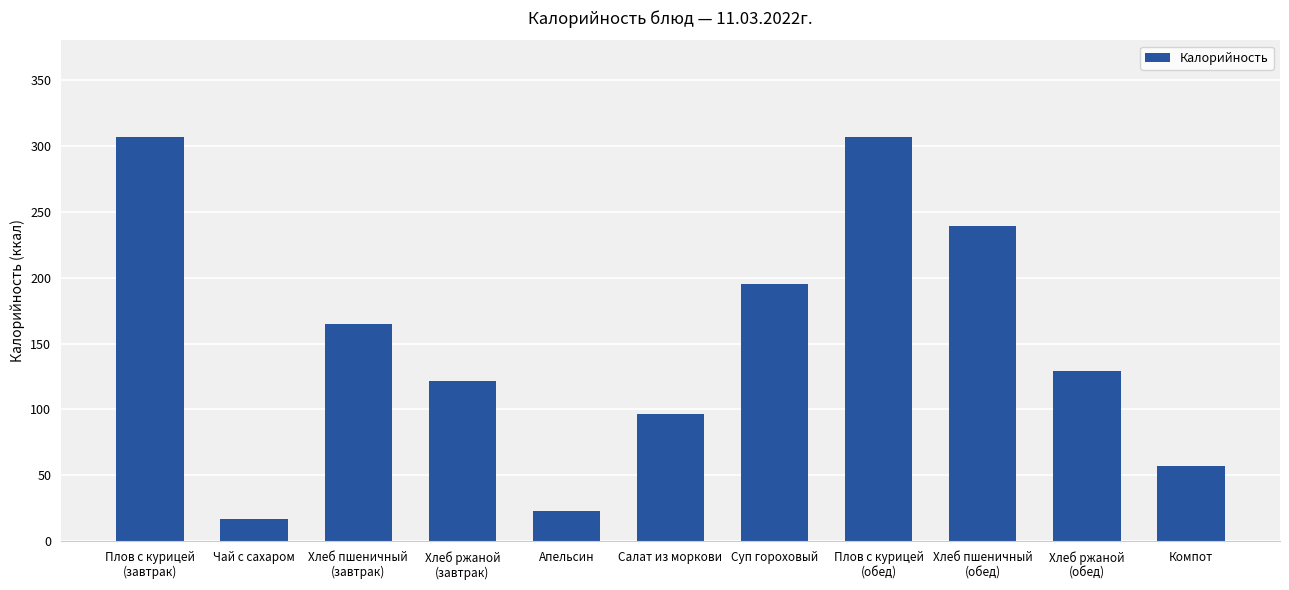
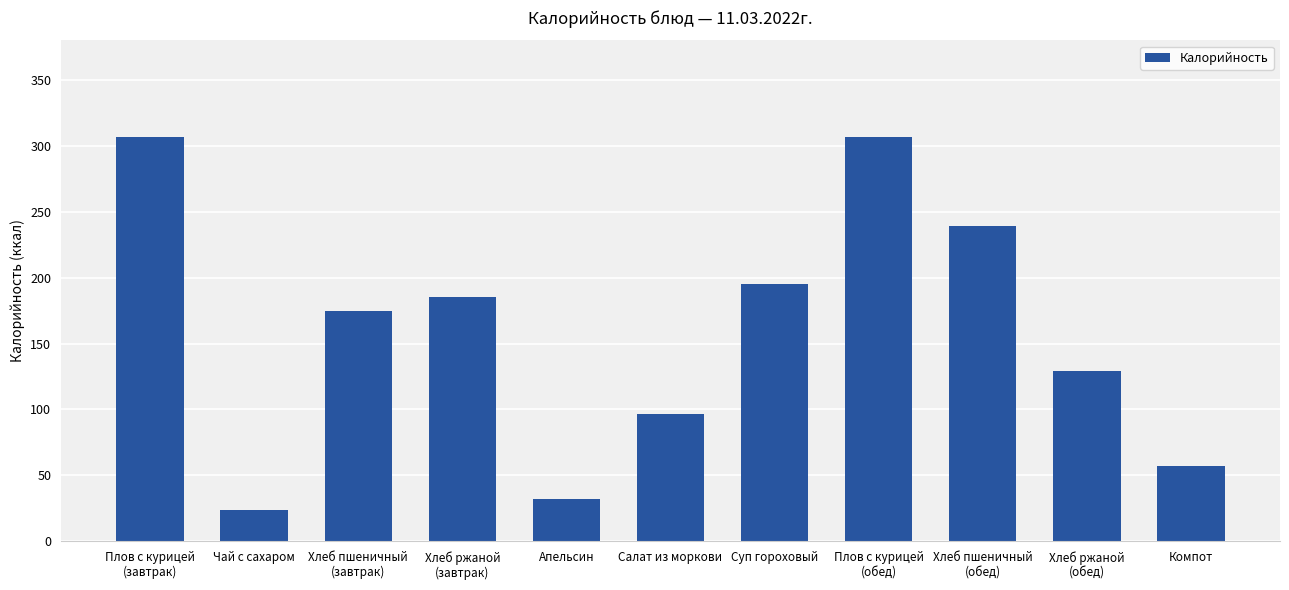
Чай с сахаром: 17 -> 23
Хлеб пшеничный (завтрак): 165 -> 175
Хлеб ржаной (завтрак): 122 -> 185
Апельсин: 23 -> 32
